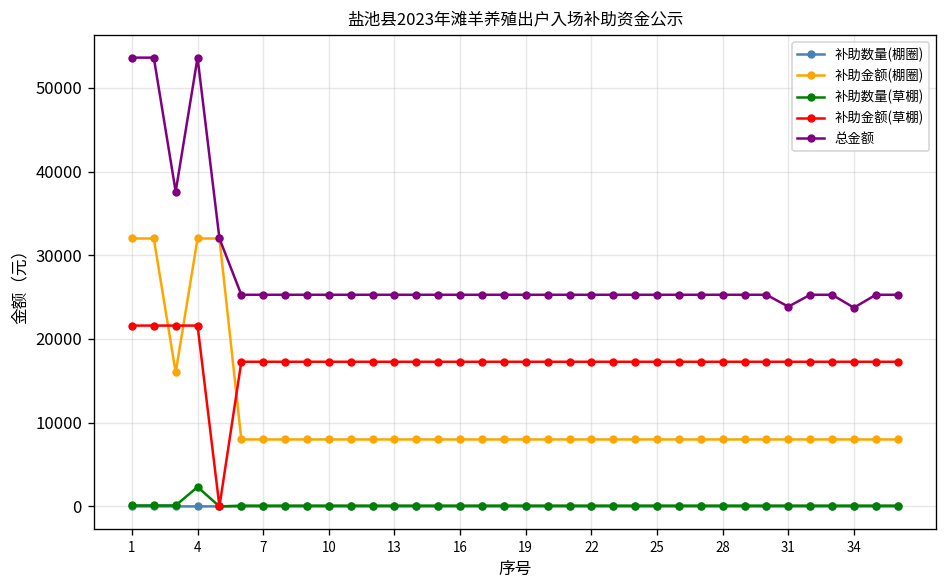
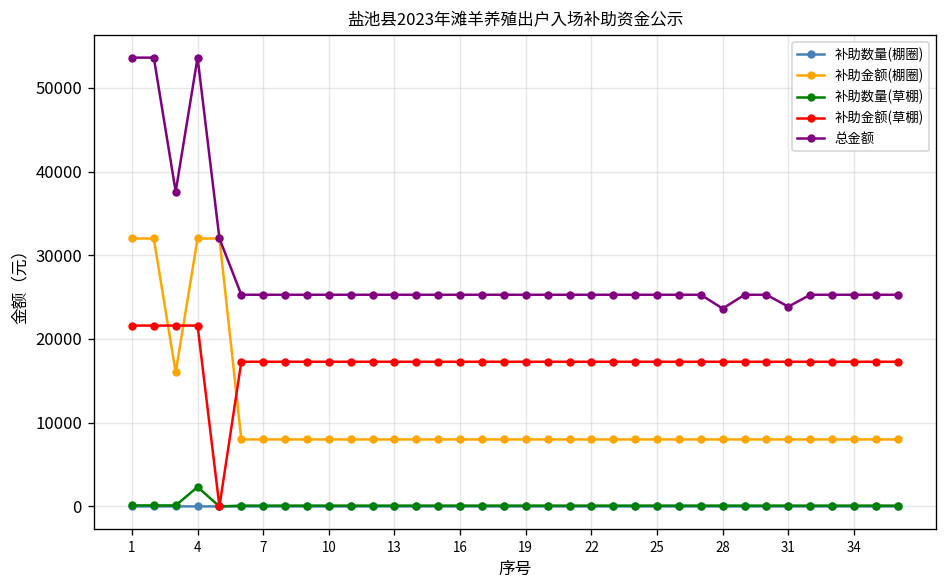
总金额, 28: 25000 -> 24000
总金额, 34: 24000 -> 25000
